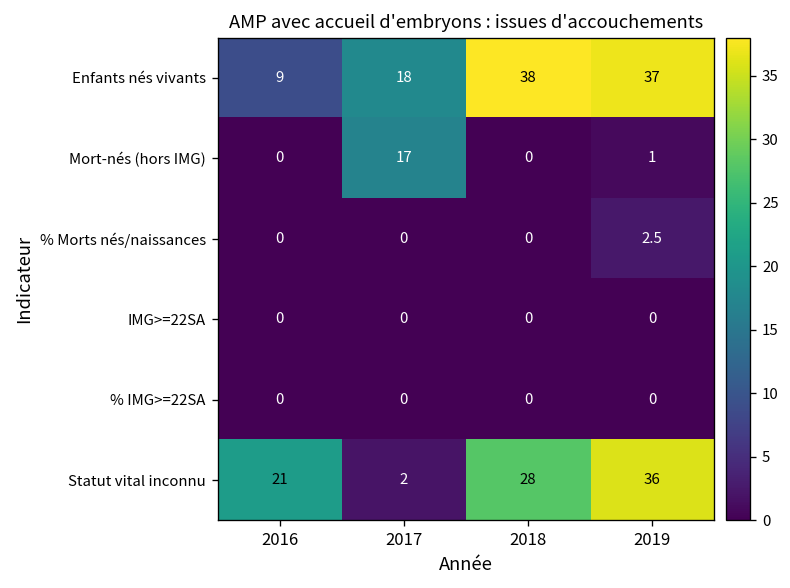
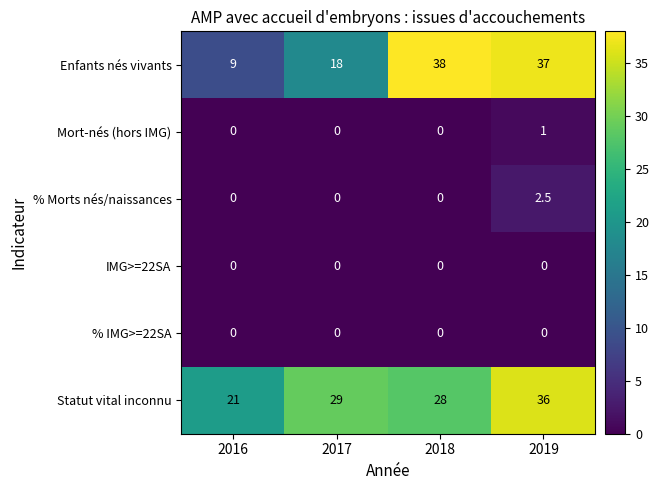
Mort-nés (hors IMG), 2017: 17 -> 0
Statut vital inconnu, 2017: 2 -> 29
